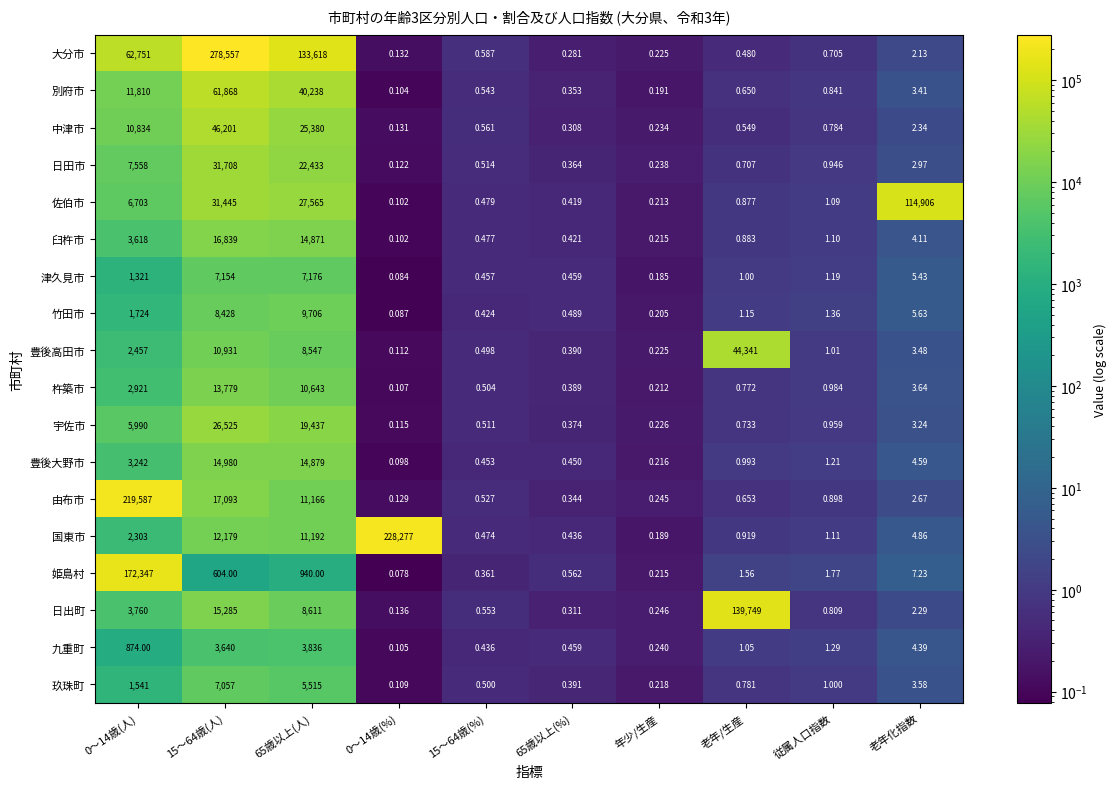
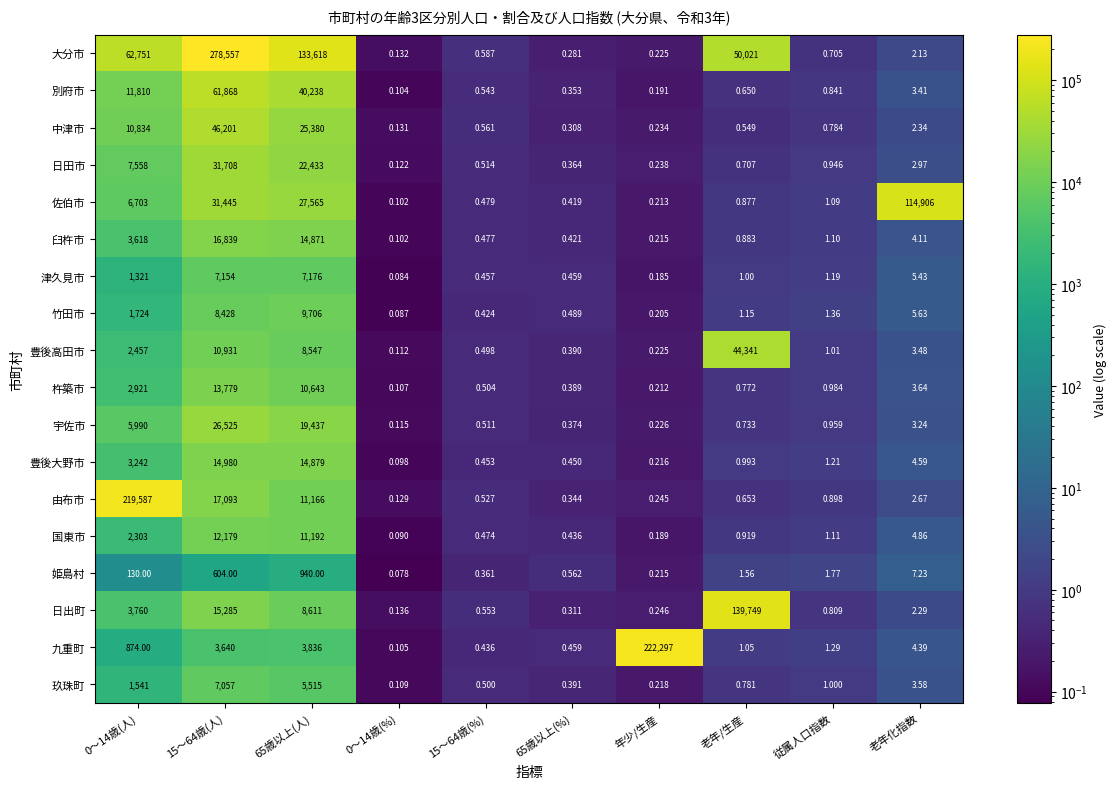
大分市, 老年/生産: 0.480 -> 50,021
国東市, 0～14歳(%): 228,277 -> 0.090
姫島村, 0～14歳(人): 172,347 -> 130.00
九重町, 年少/生産: 0.240 -> 222,297
